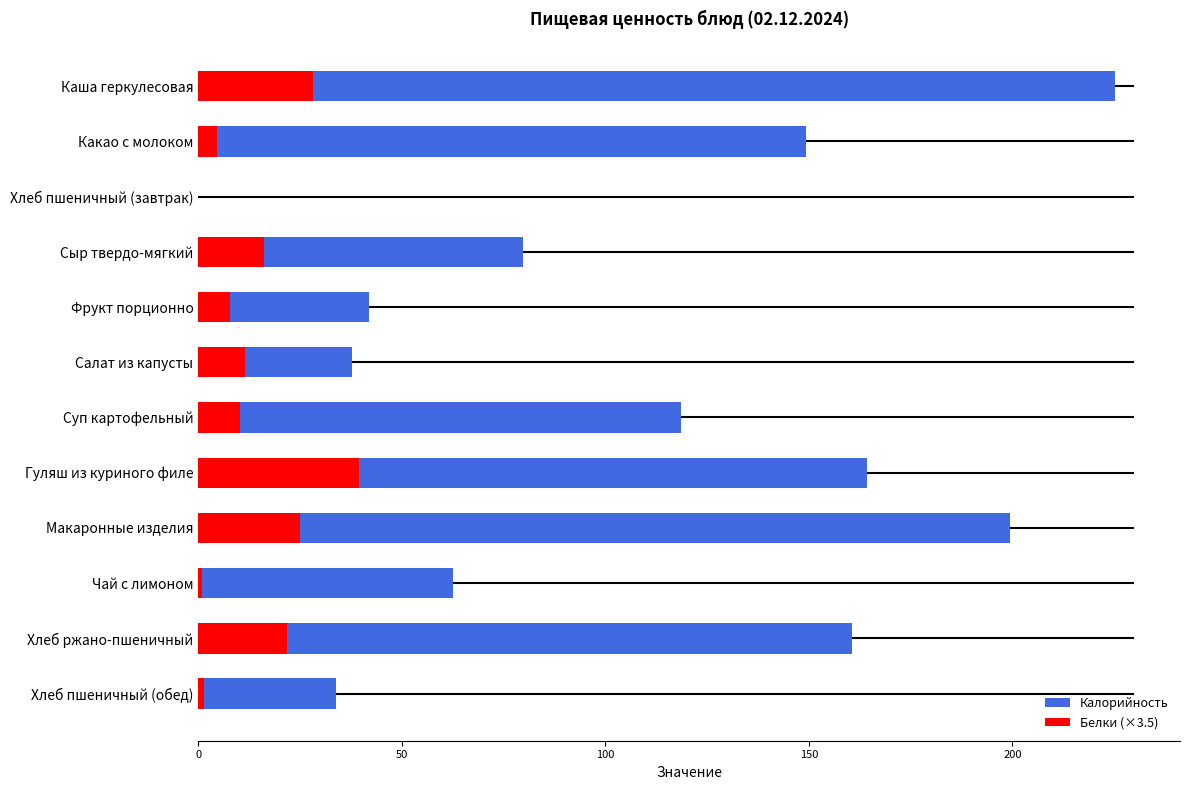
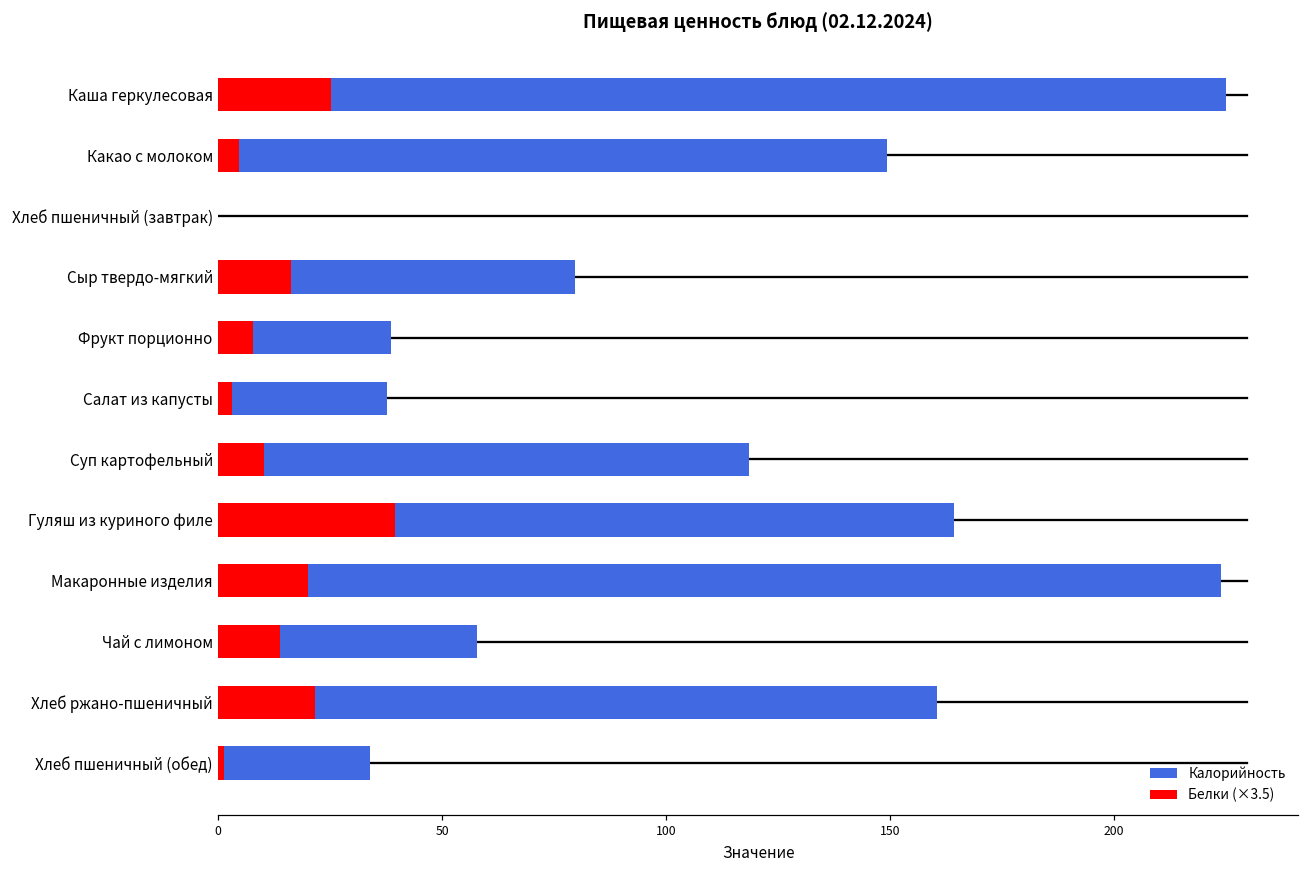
Белки (×3.5), Каша геркулесовая: 28 -> 25
Калорийность, Фрукт порционно: 42 -> 39
Белки (×3.5), Салат из капусты: 12 -> 3
Калорийность, Макаронные изделия: 200 -> 224
Белки (×3.5), Макаронные изделия: 25 -> 20
Калорийность, Чай с лимоном: 63 -> 58
Белки (×3.5), Чай с лимоном: 1 -> 14
